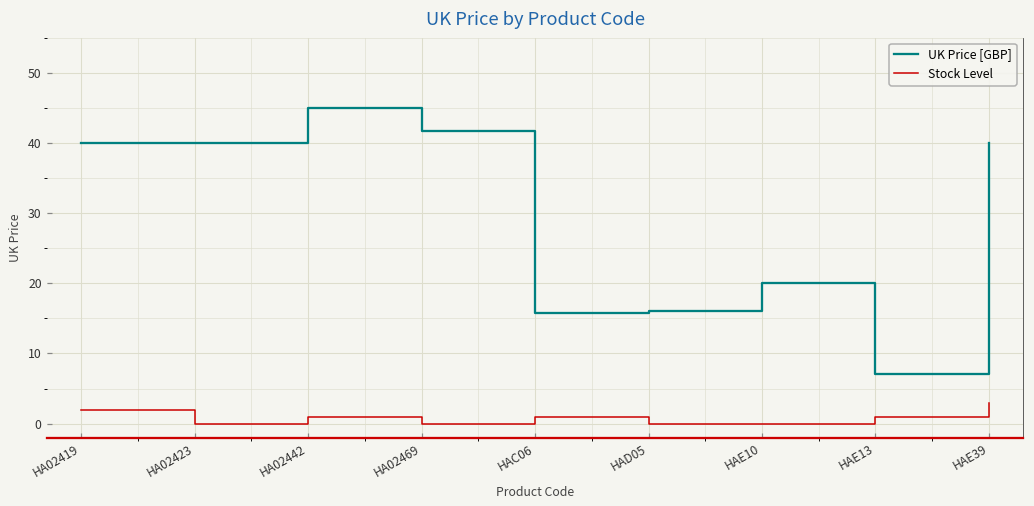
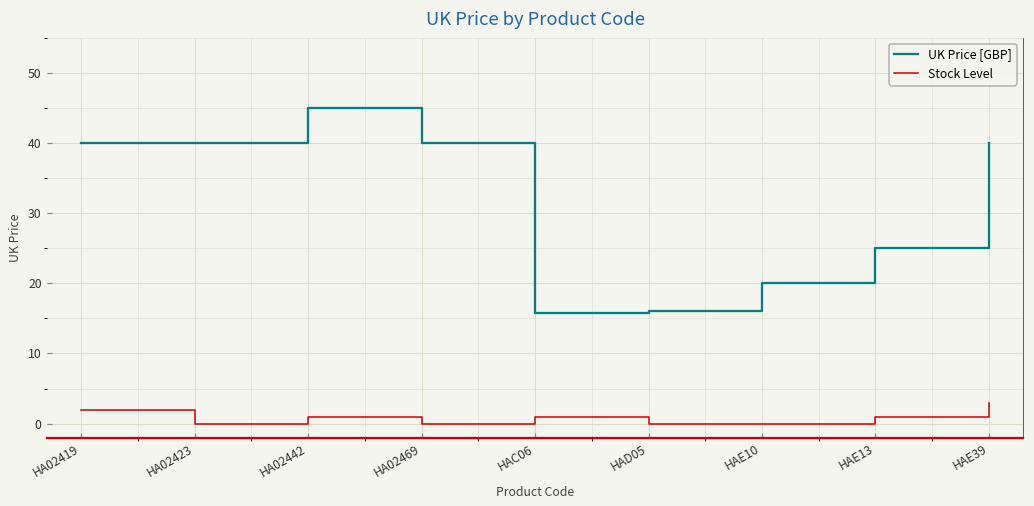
UK Price [GBP], HA02469: 42 -> 40
UK Price [GBP], HAE13: 7 -> 25
